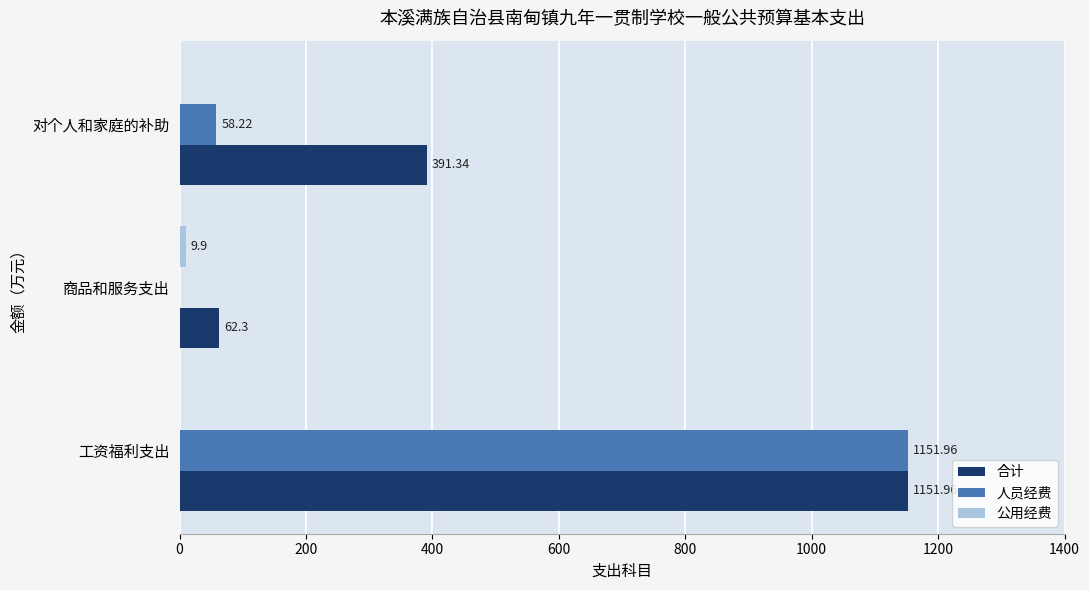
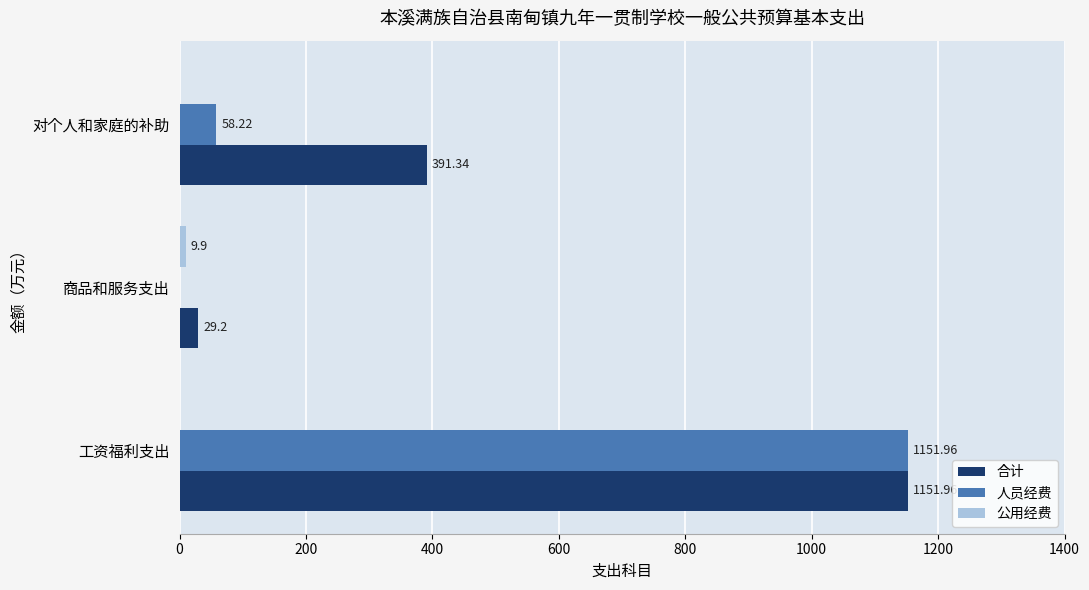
合计, 商品和服务支出: 62.3 -> 29.2
